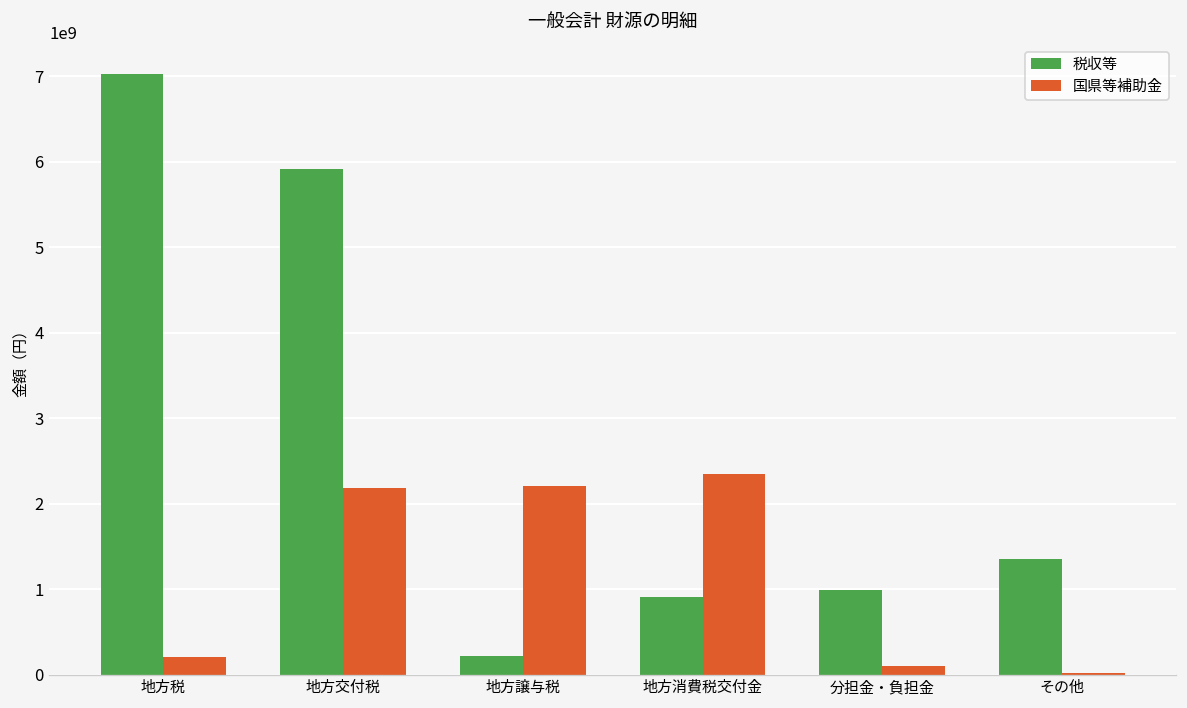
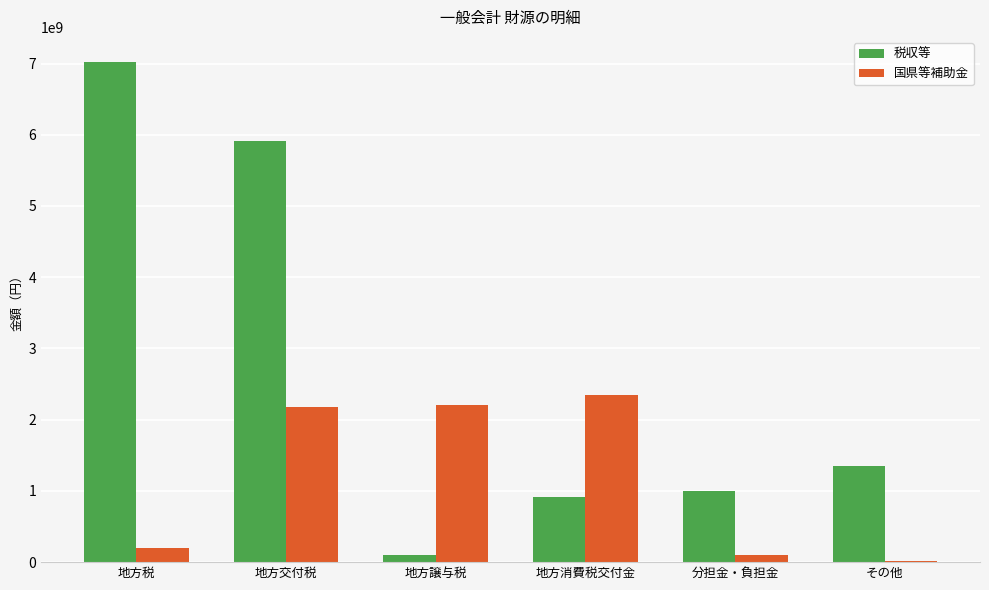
税収等, 地方譲与税: 200000000 -> 100000000
